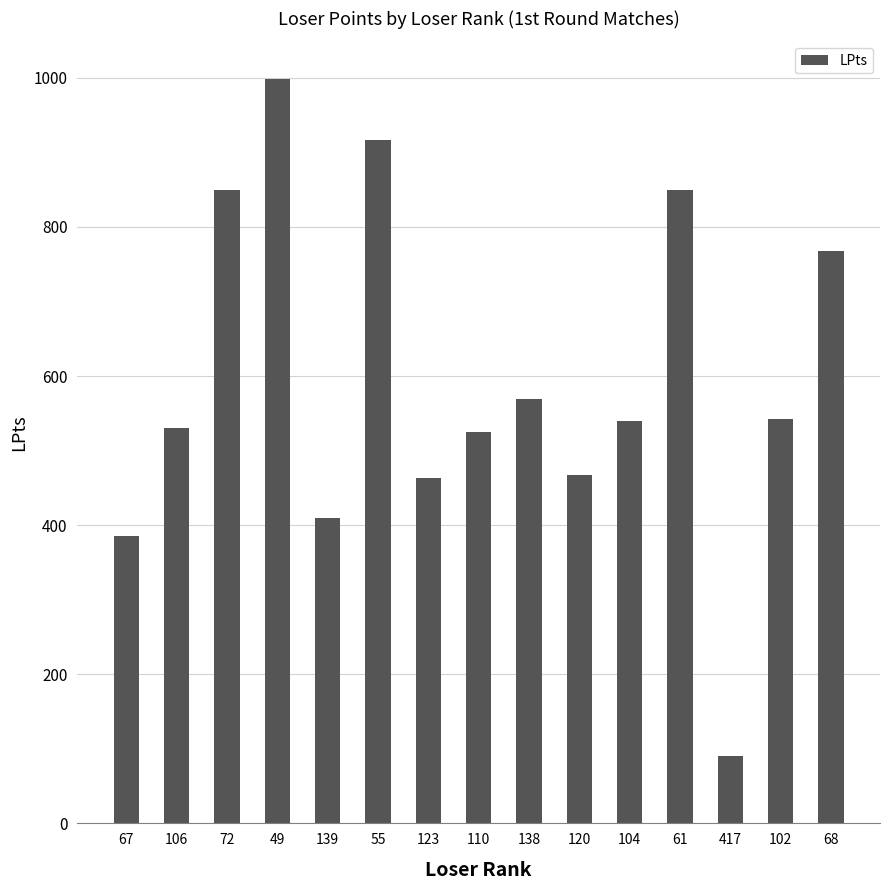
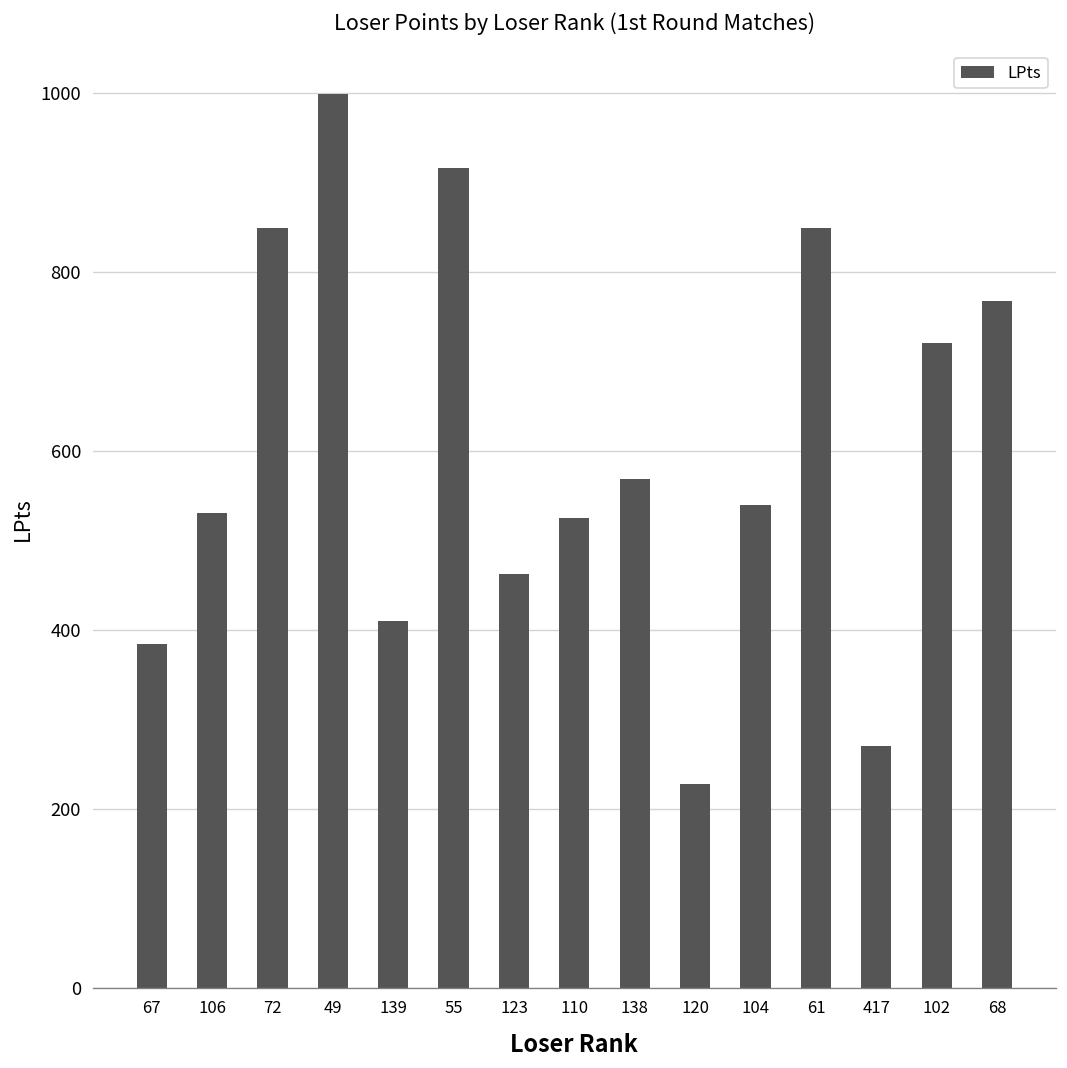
120: 470 -> 230
417: 90 -> 270
102: 540 -> 720
